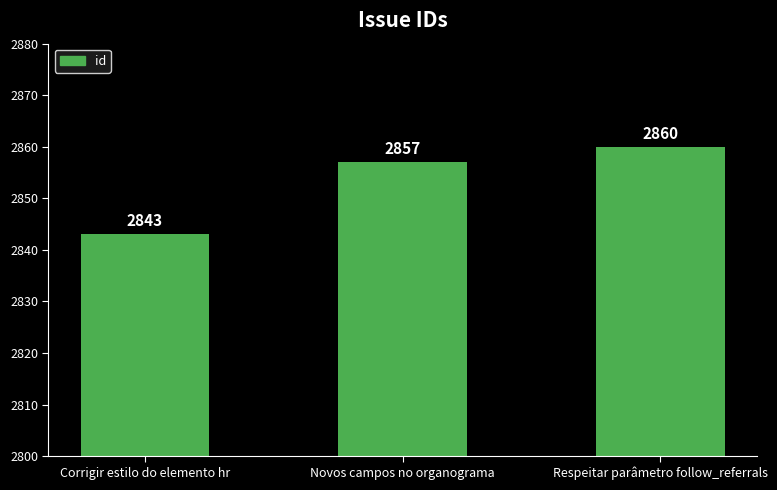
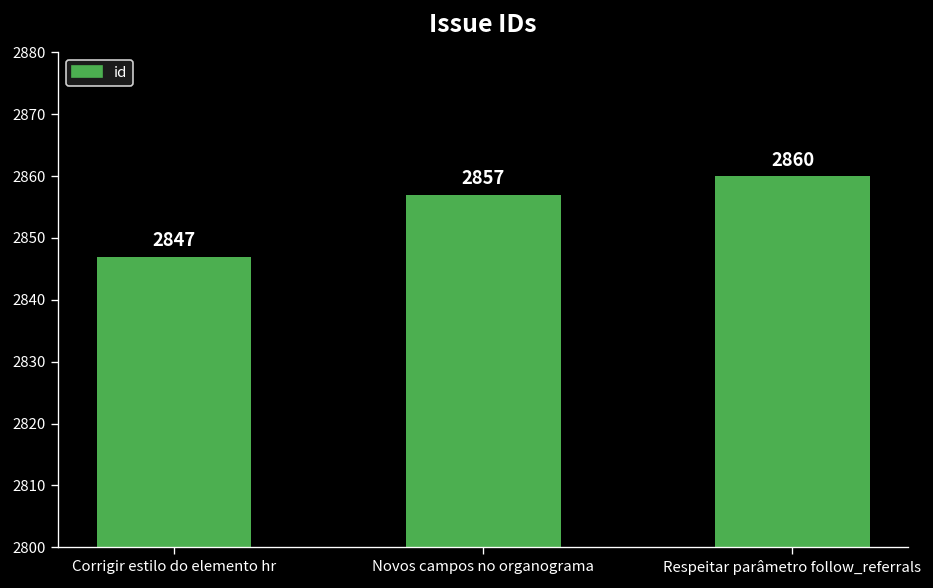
Corrigir estilo do elemento hr: 2843 -> 2847
